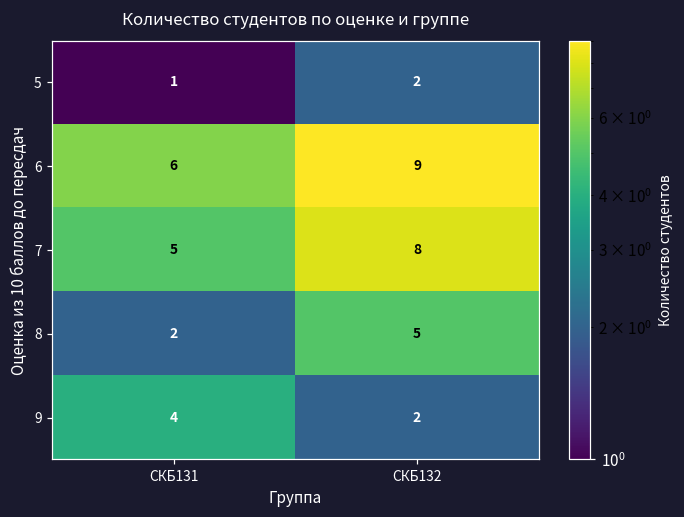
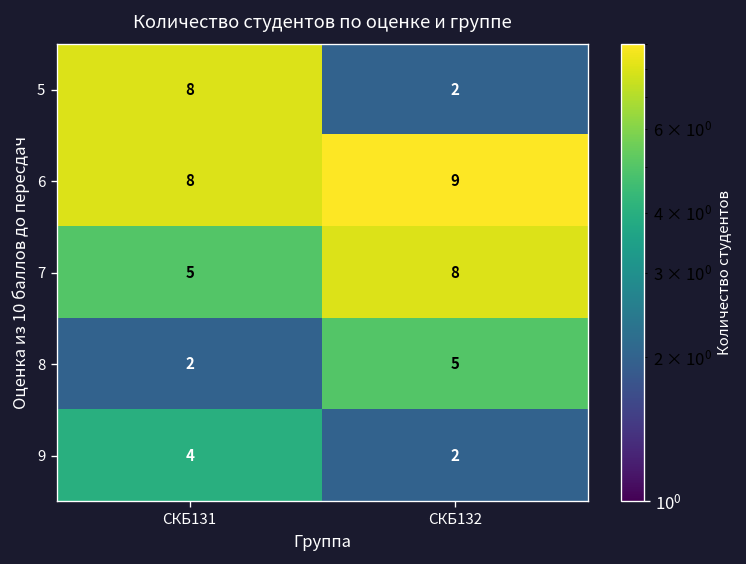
5, СКБ131: 1 -> 8
6, СКБ131: 6 -> 8
